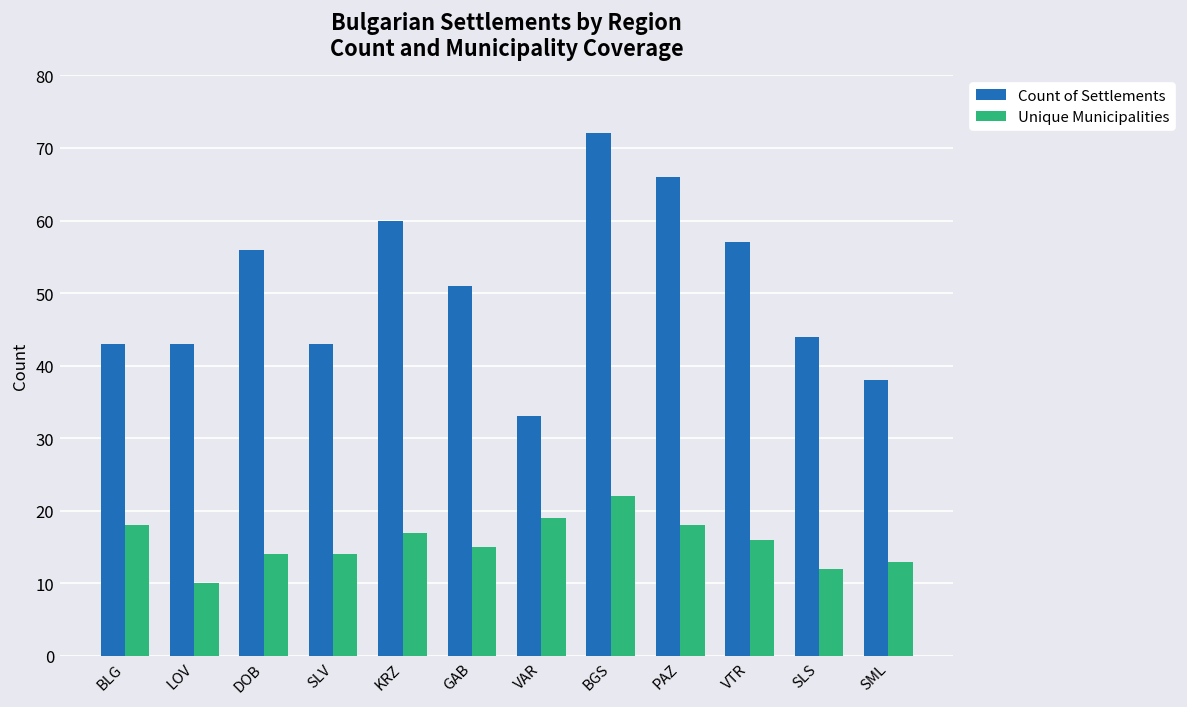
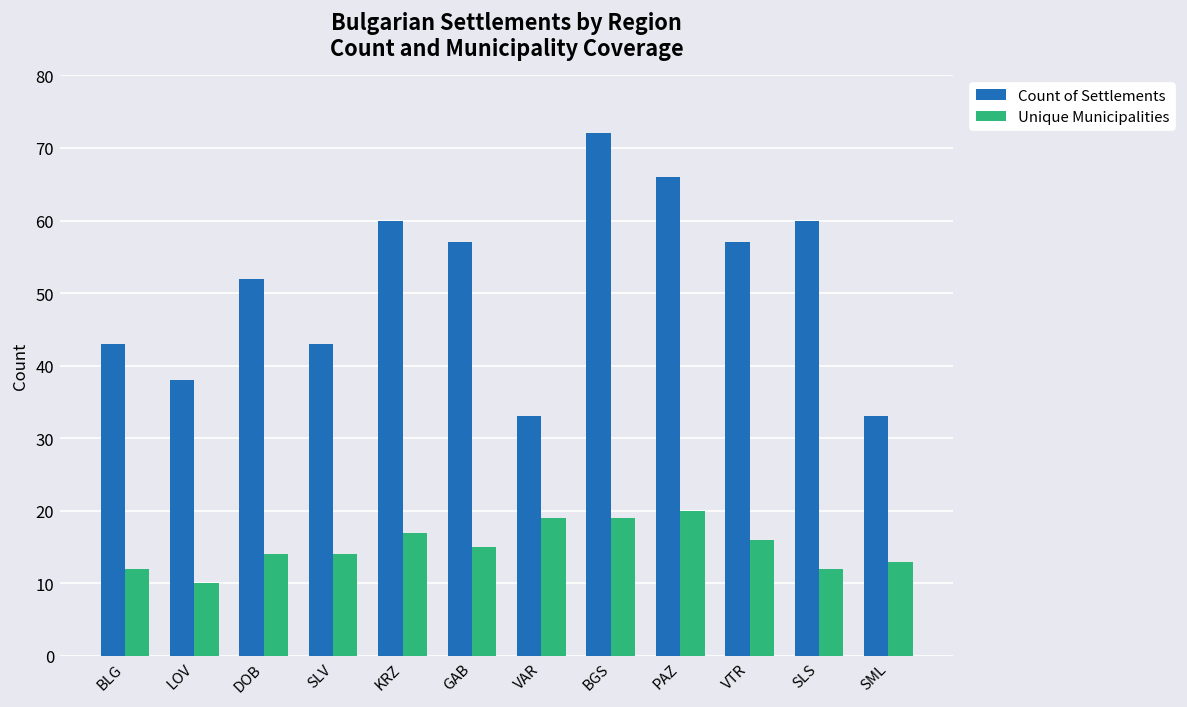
Unique Municipalities, BLG: 18 -> 12
Count of Settlements, LOV: 43 -> 38
Count of Settlements, DOB: 56 -> 52
Count of Settlements, GAB: 51 -> 57
Unique Municipalities, BGS: 22 -> 19
Unique Municipalities, PAZ: 18 -> 20
Count of Settlements, SLS: 44 -> 60
Count of Settlements, SML: 38 -> 33
